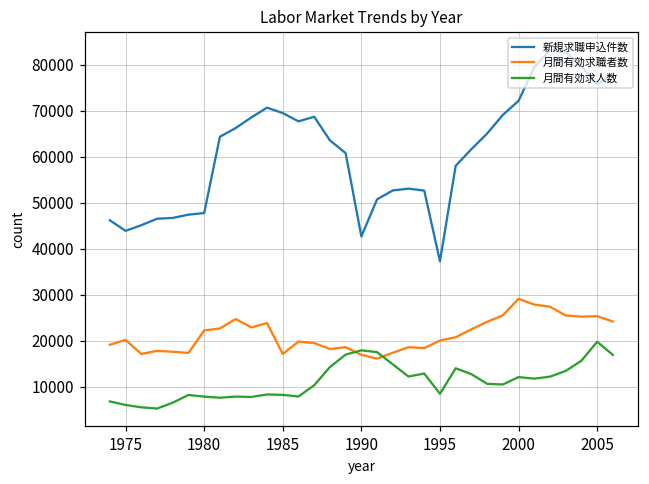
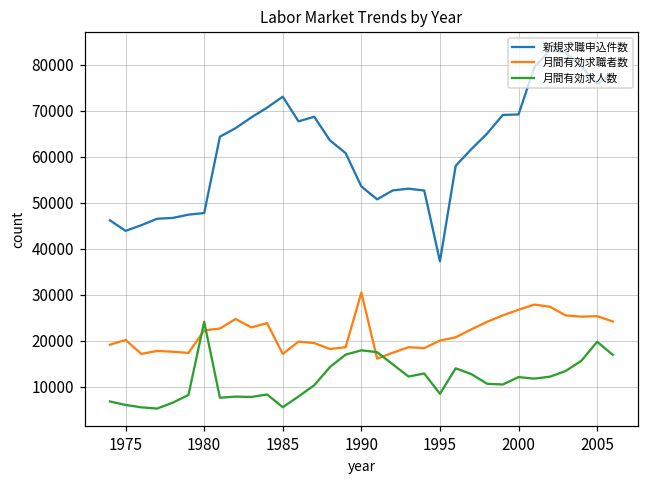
月間有効求人数, 1980: 8000 -> 24000
新規求職申込件数, 1985: 69000 -> 73000
月間有効求人数, 1985: 8000 -> 6000
新規求職申込件数, 1990: 43000 -> 53000
月間有効求職者数, 1990: 17000 -> 30000
新規求職申込件数, 2000: 72000 -> 69000
月間有効求職者数, 2000: 29000 -> 27000
